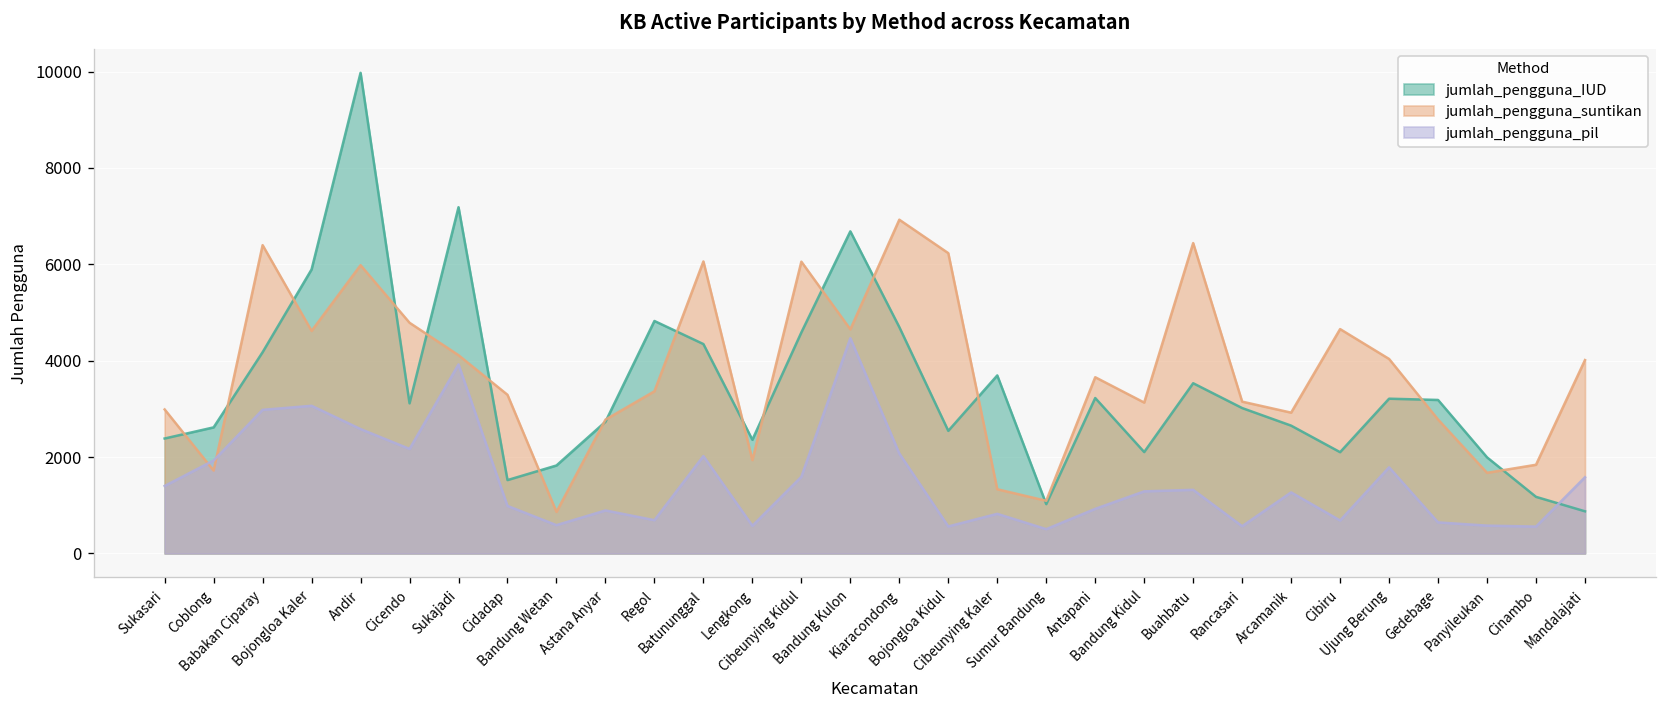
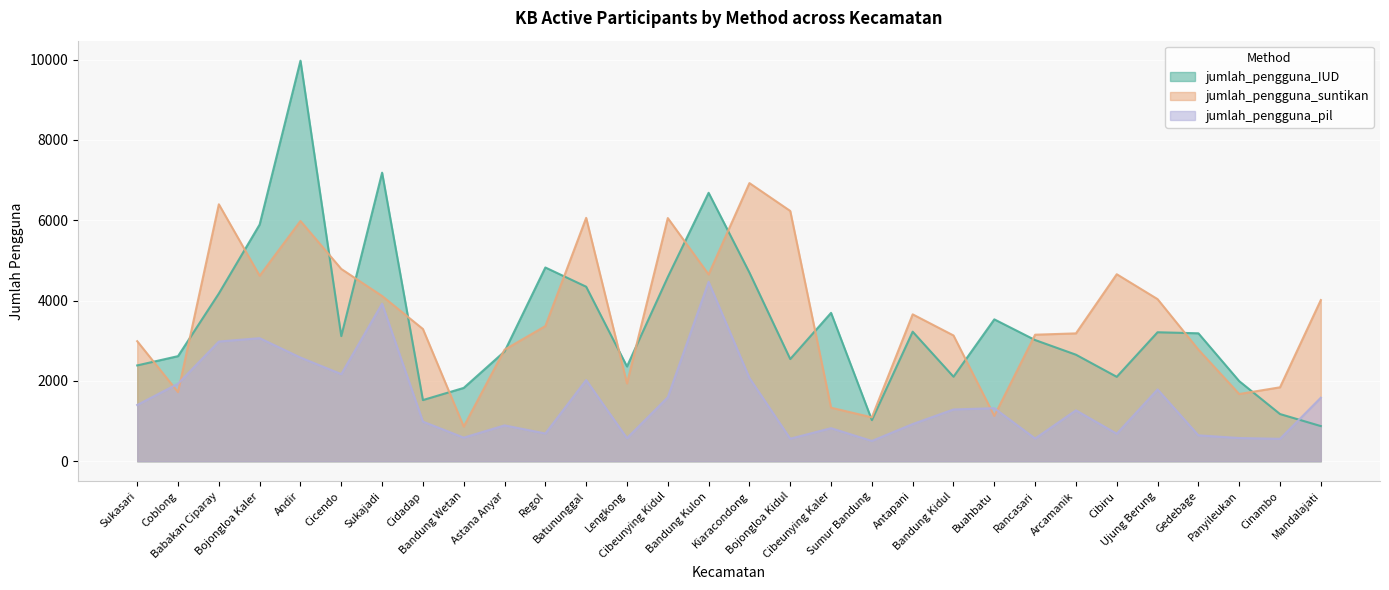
jumlah_pengguna_suntikan, Buahbatu: 6400 -> 1100
jumlah_pengguna_suntikan, Arcamanik: 2900 -> 3200
